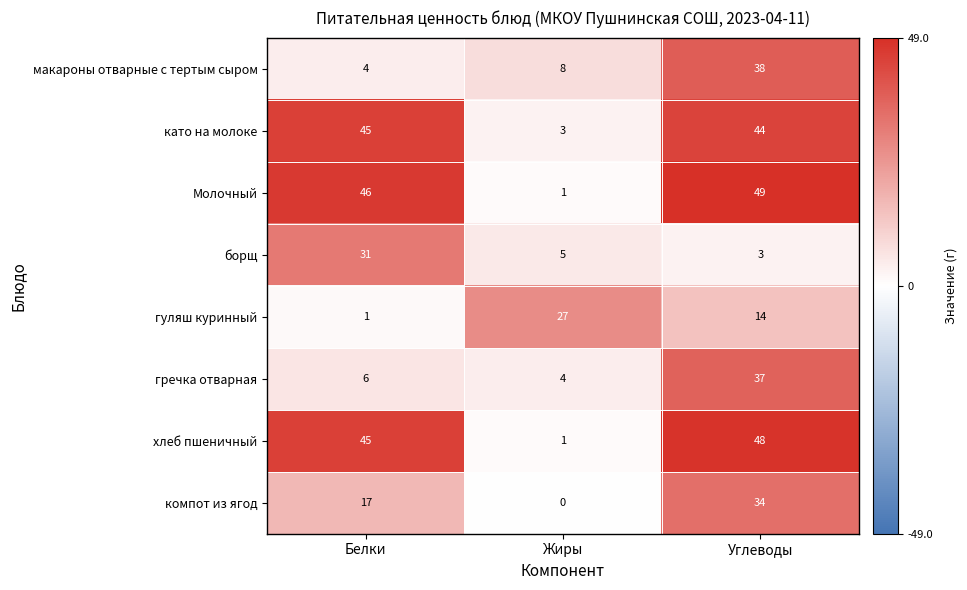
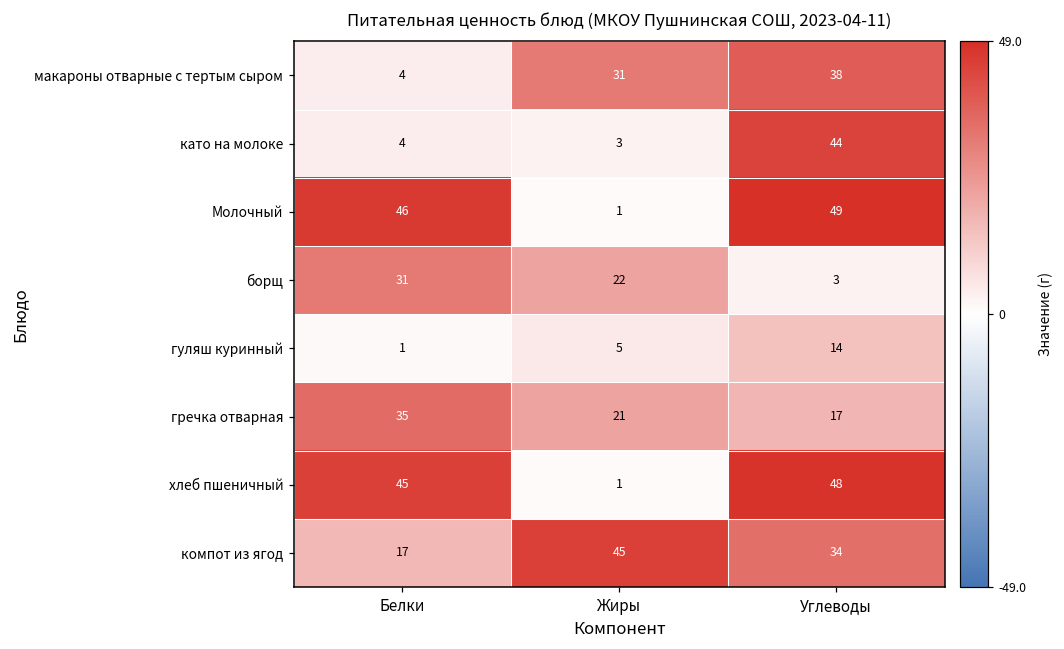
макароны отварные с тертым сыром, Жиры: 8 -> 31
като на молоке, Белки: 45 -> 4
борщ, Жиры: 5 -> 22
гуляш куринный, Жиры: 27 -> 5
гречка отварная, Белки: 6 -> 35
гречка отварная, Жиры: 4 -> 21
гречка отварная, Углеводы: 37 -> 17
компот из ягод, Жиры: 0 -> 45
